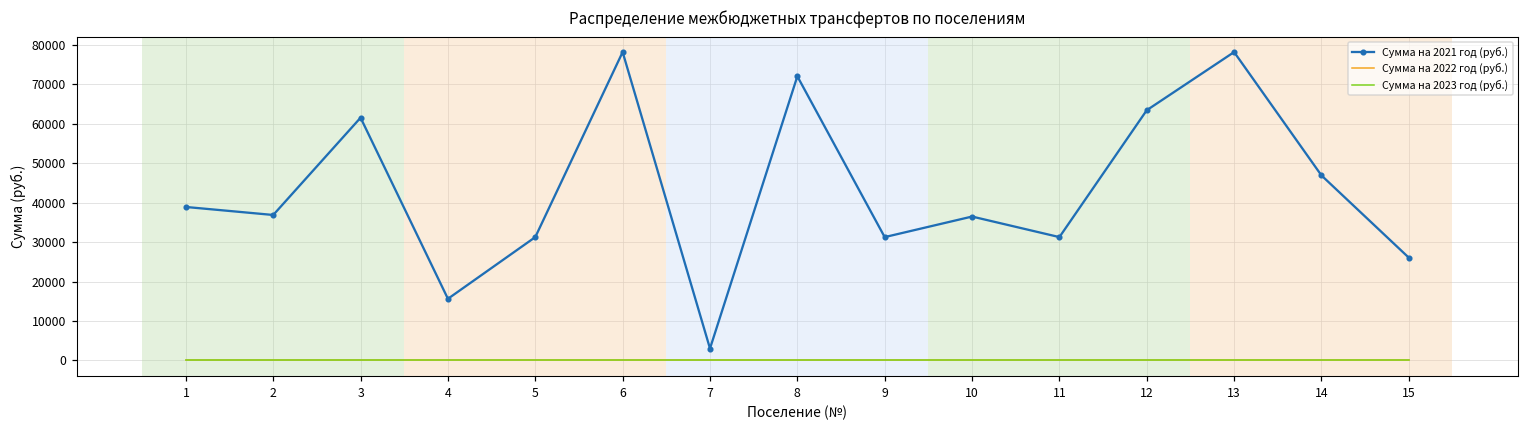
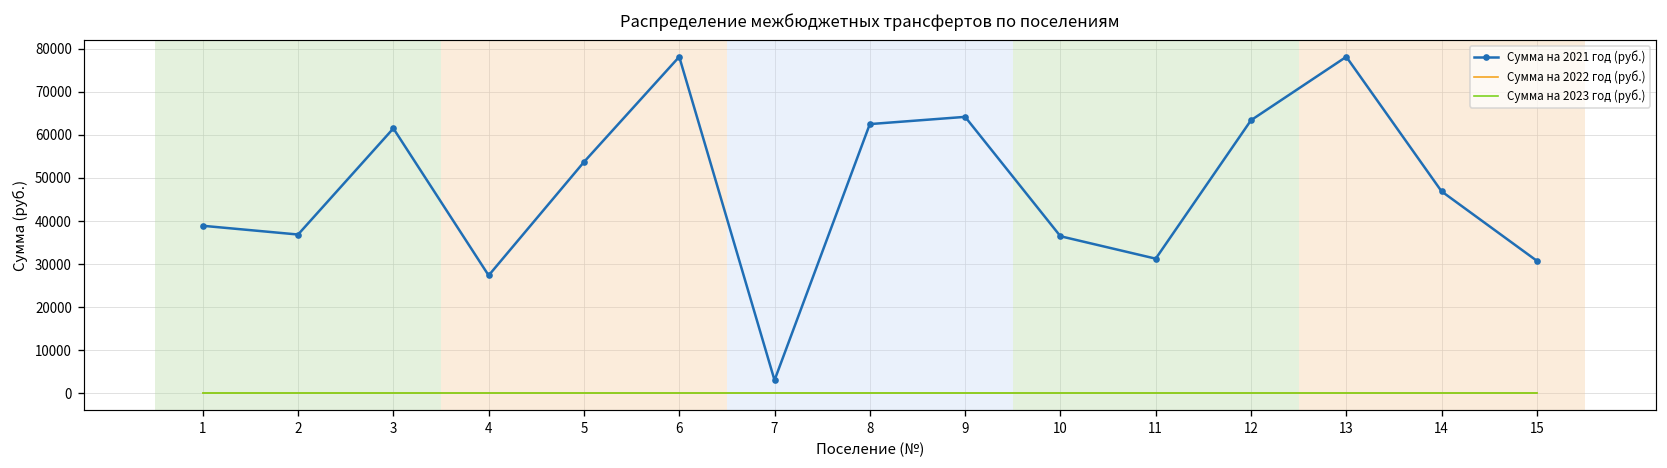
Сумма на 2021 год (руб.), 4: 16000 -> 27000
Сумма на 2021 год (руб.), 5: 31000 -> 54000
Сумма на 2021 год (руб.), 8: 72000 -> 63000
Сумма на 2021 год (руб.), 9: 31000 -> 64000
Сумма на 2021 год (руб.), 15: 26000 -> 31000
